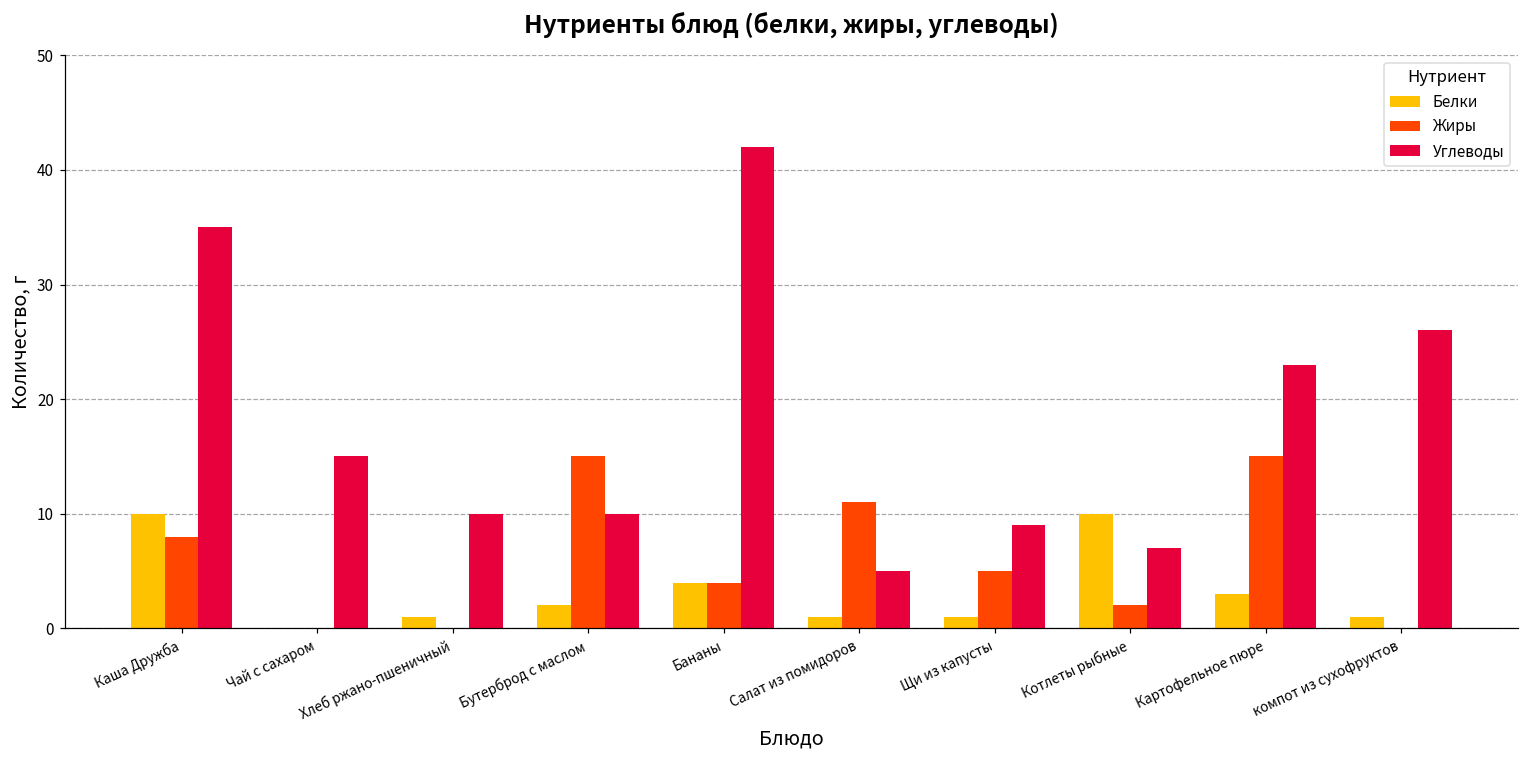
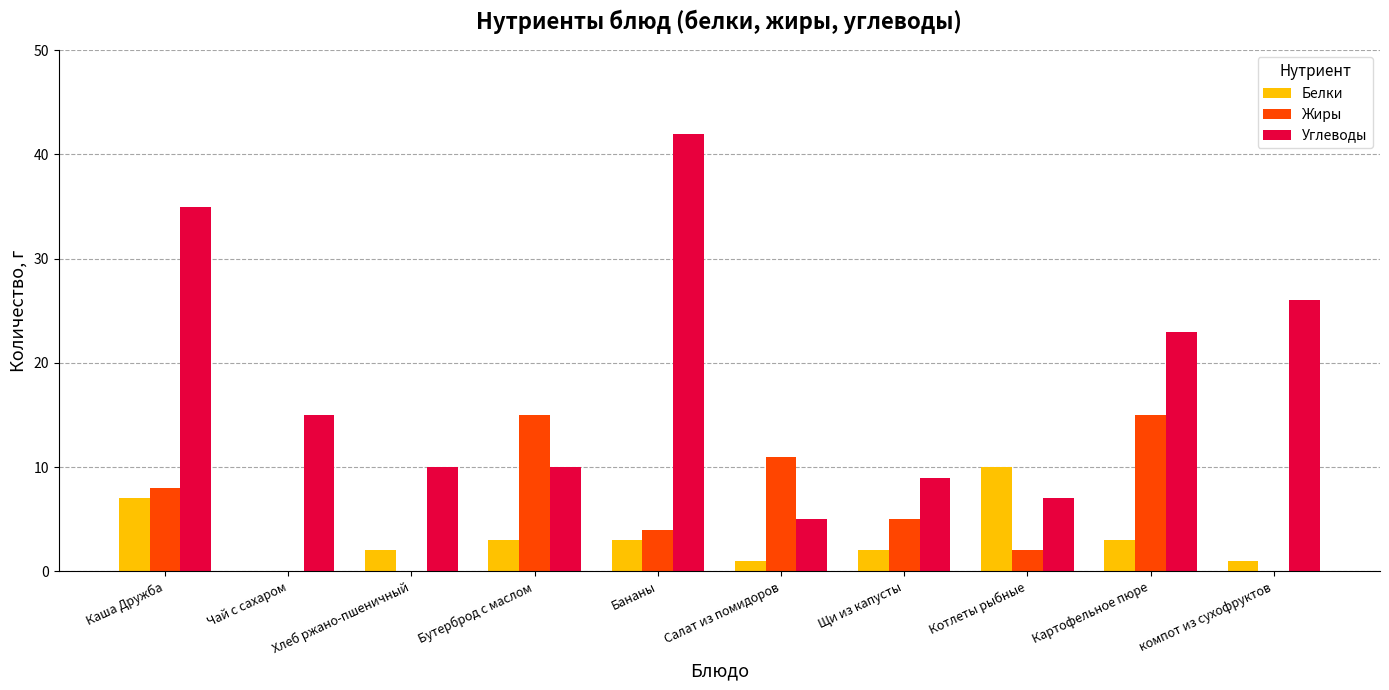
Белки, Каша Дружба: 10 -> 7
Белки, Хлеб ржано-пшеничный: 1 -> 2
Белки, Бутерброд с маслом: 2 -> 3
Белки, Бананы: 4 -> 3
Белки, Щи из капусты: 1 -> 2
